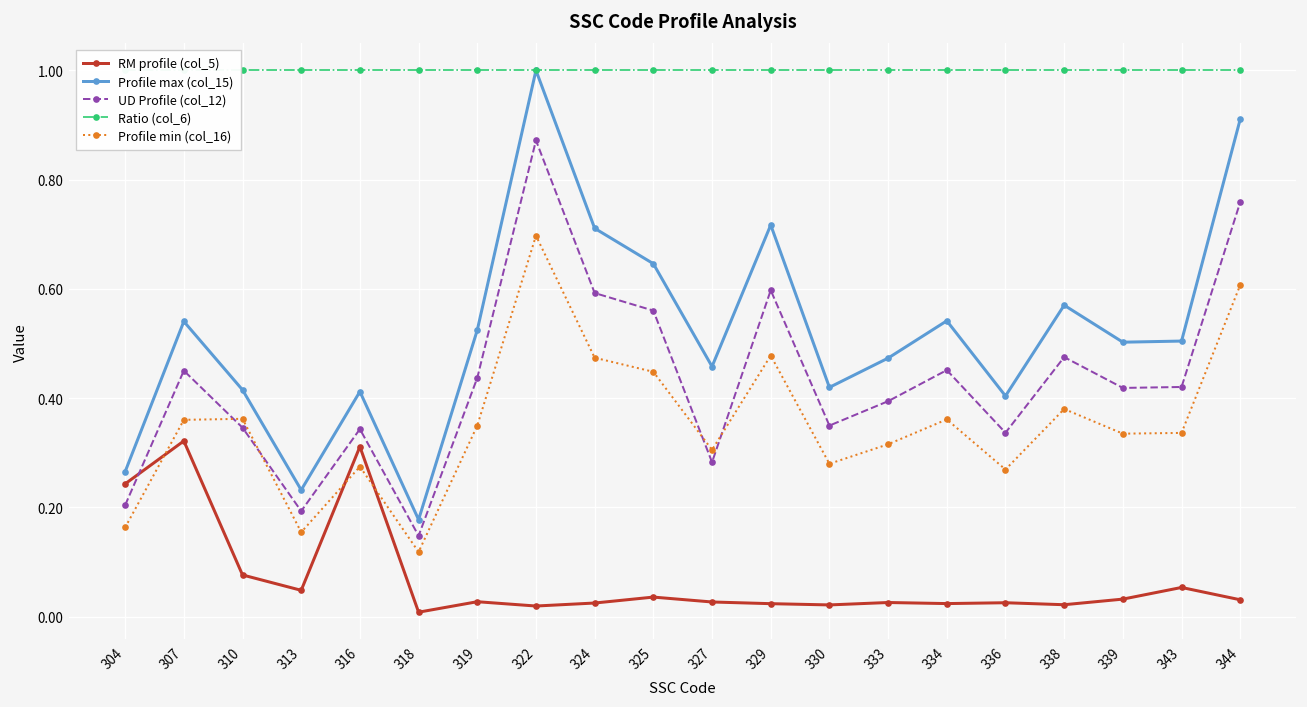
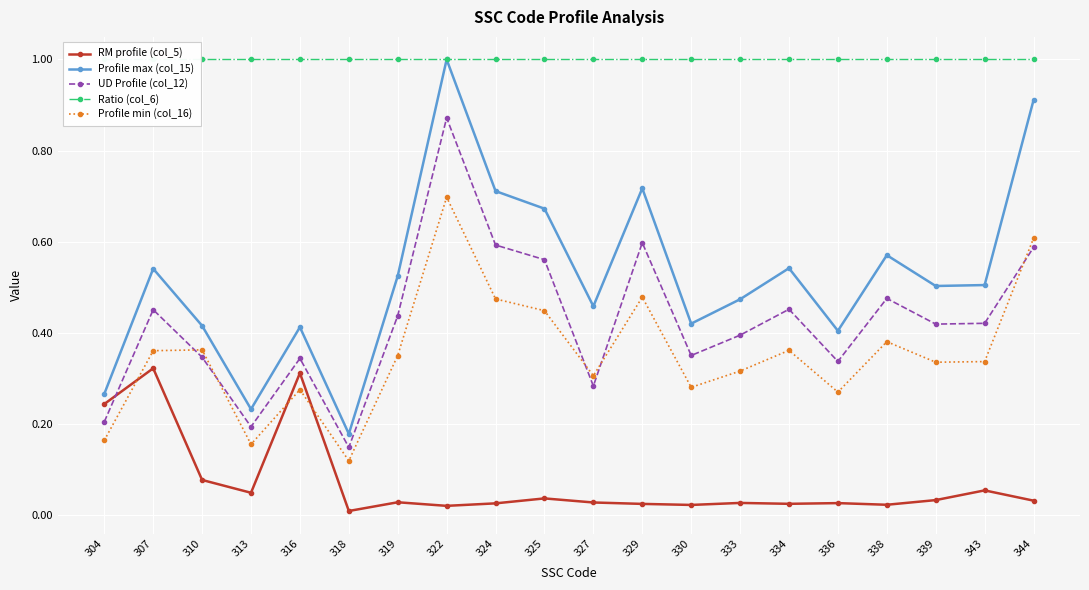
Profile max (col_15), 325: 0.65 -> 0.67
UD Profile (col_12), 344: 0.76 -> 0.59
